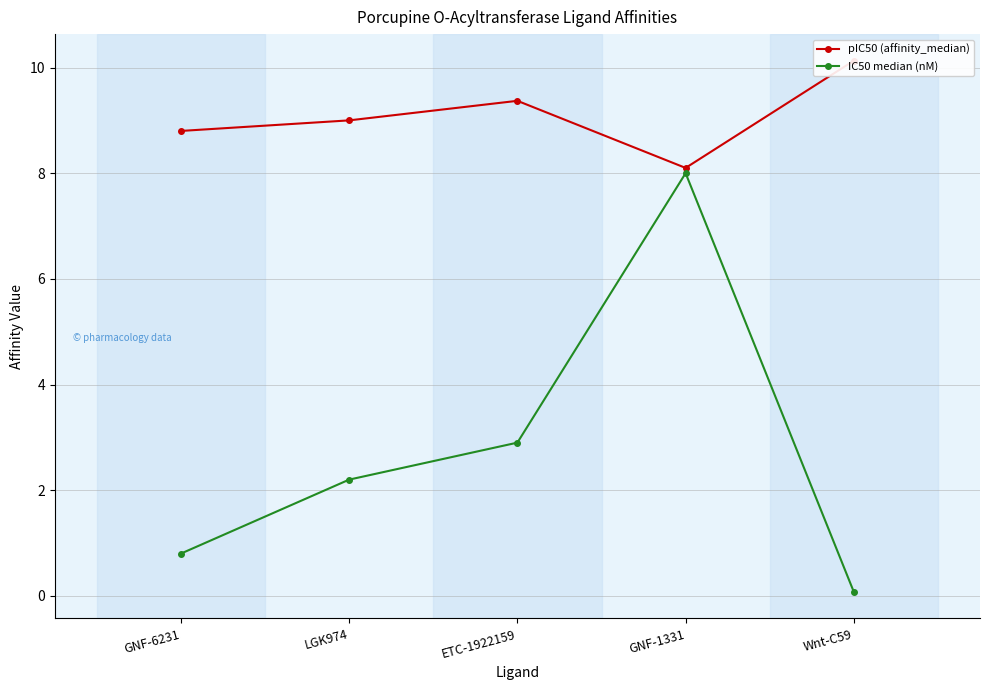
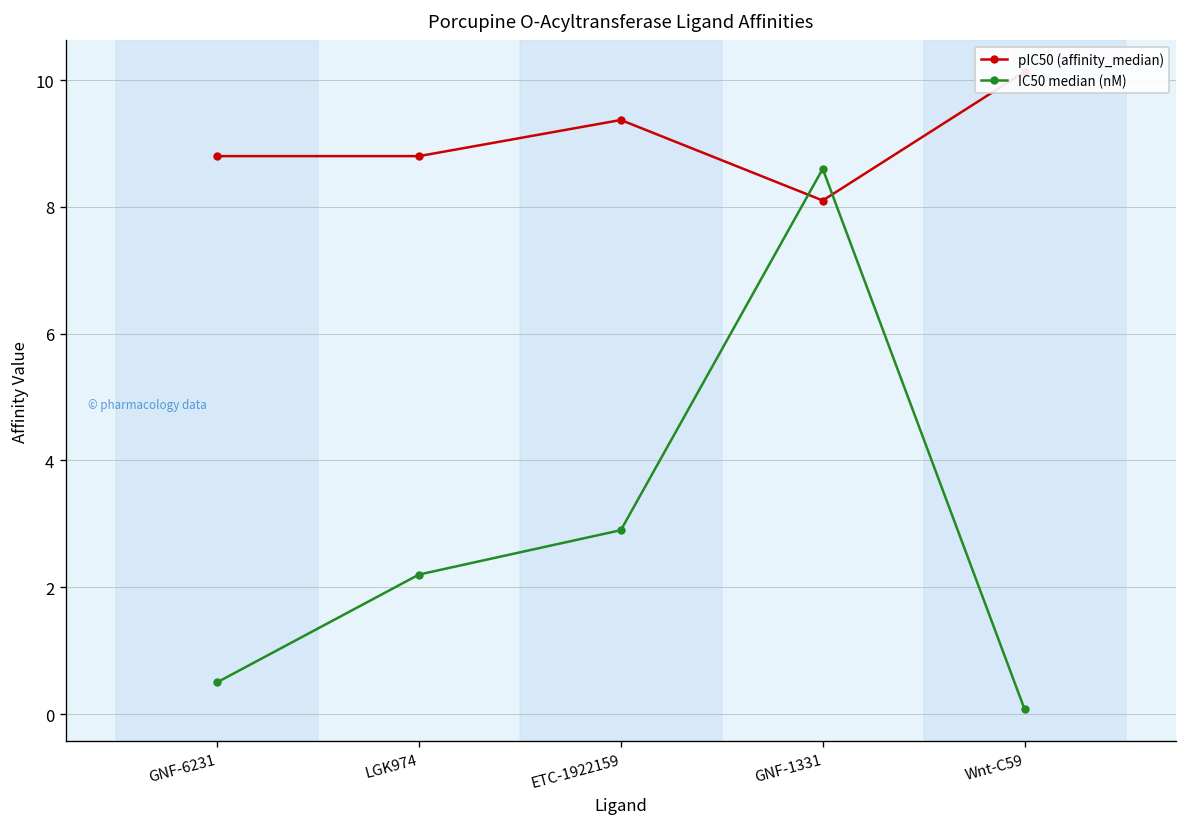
IC50 median (nM), GNF-6231: 0.8 -> 0.5
pIC50 (affinity_median), LGK974: 9.0 -> 8.8
IC50 median (nM), GNF-1331: 8.0 -> 8.6
